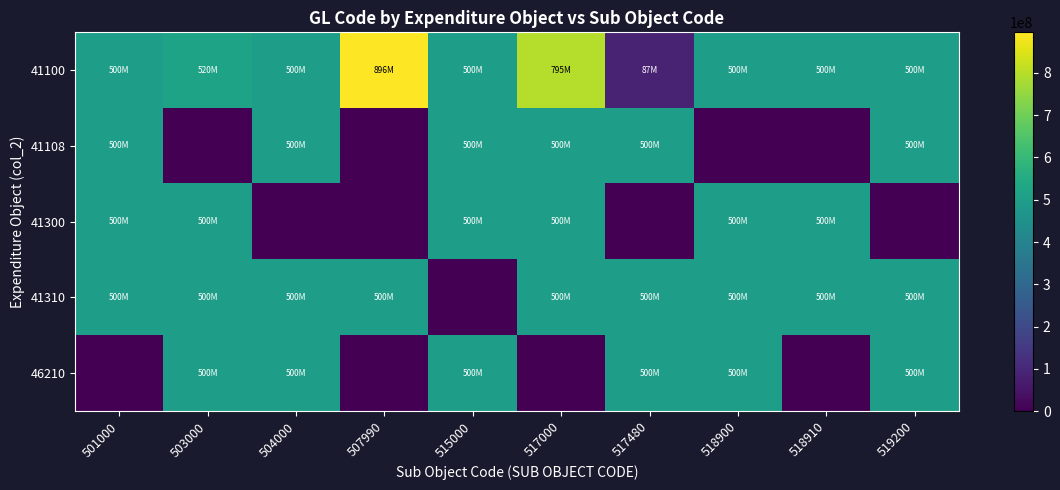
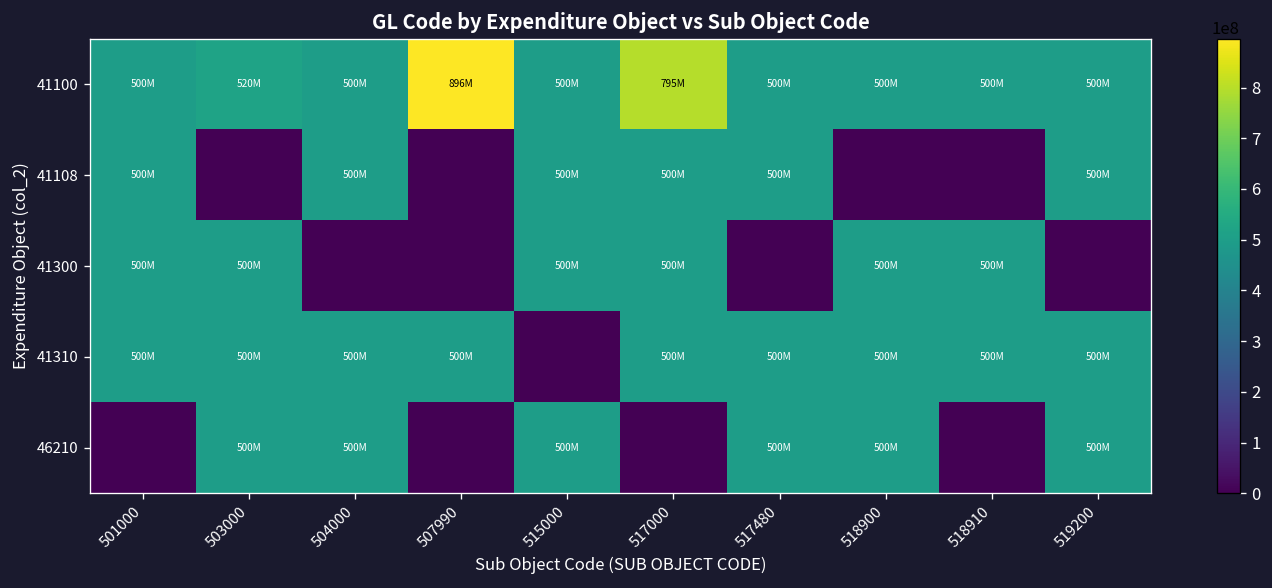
41100, 517480: 87M -> 500M
